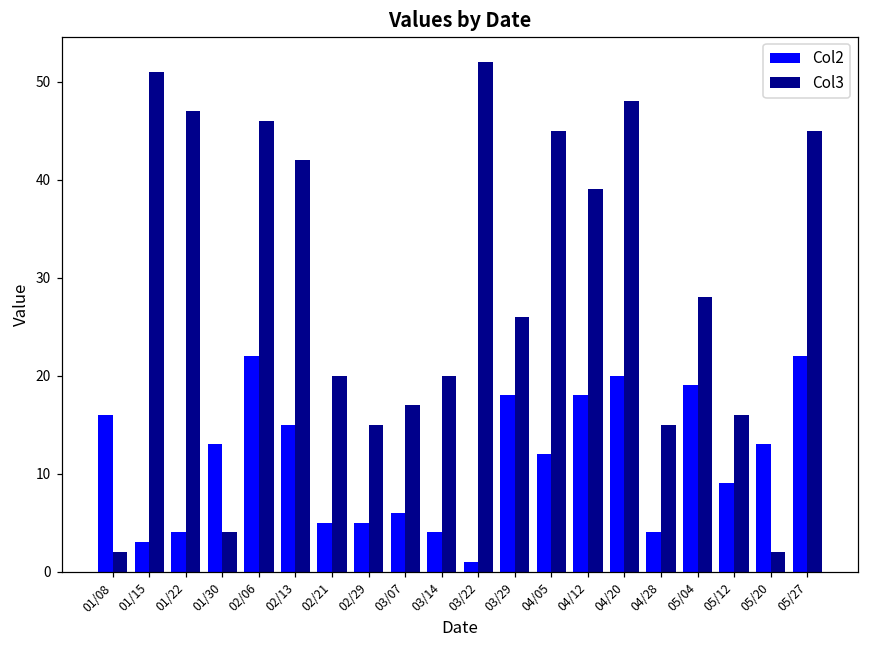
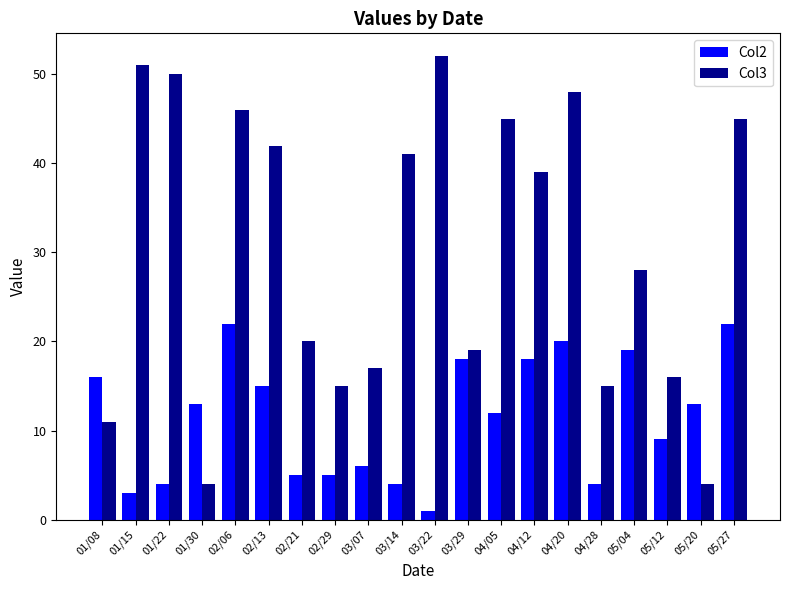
Col3, 01/08: 2 -> 11
Col3, 01/22: 47 -> 50
Col3, 03/14: 20 -> 41
Col3, 03/29: 26 -> 19
Col3, 05/20: 2 -> 4
